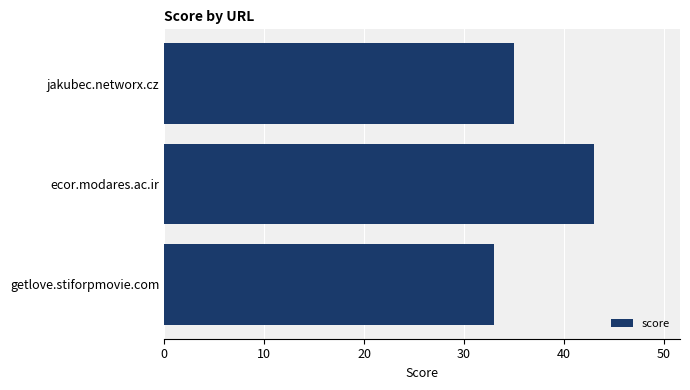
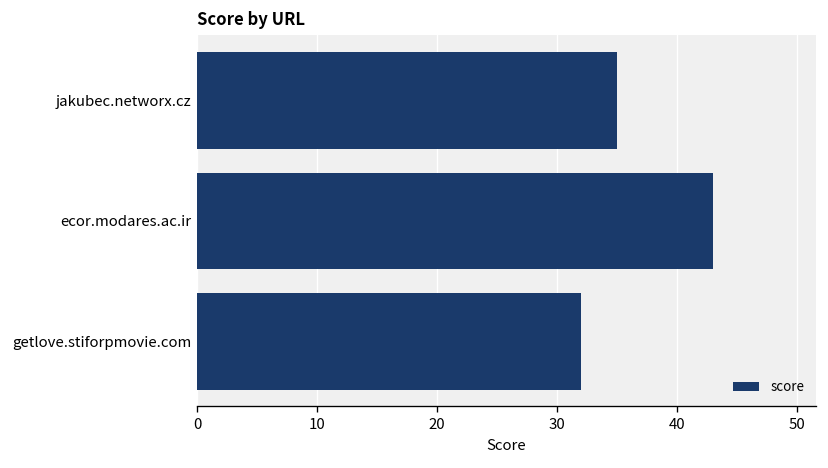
getlove.stiforpmovie.com: 33 -> 32
